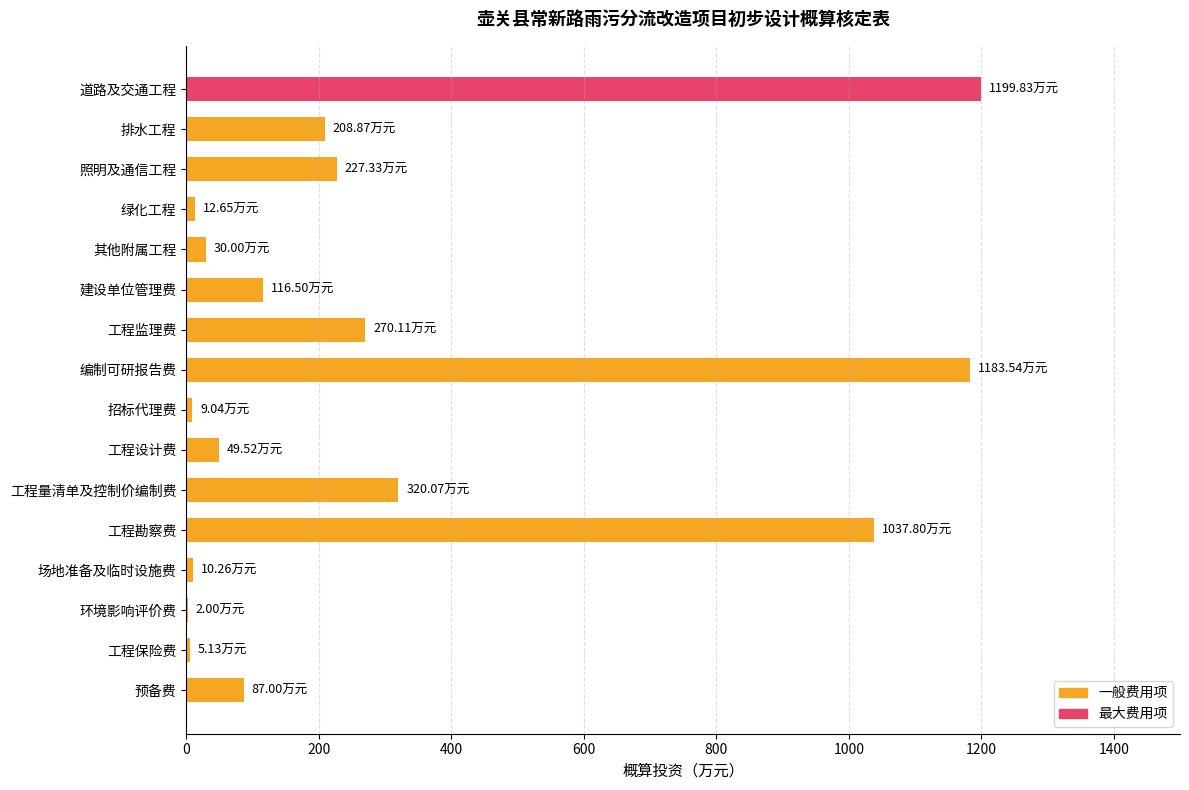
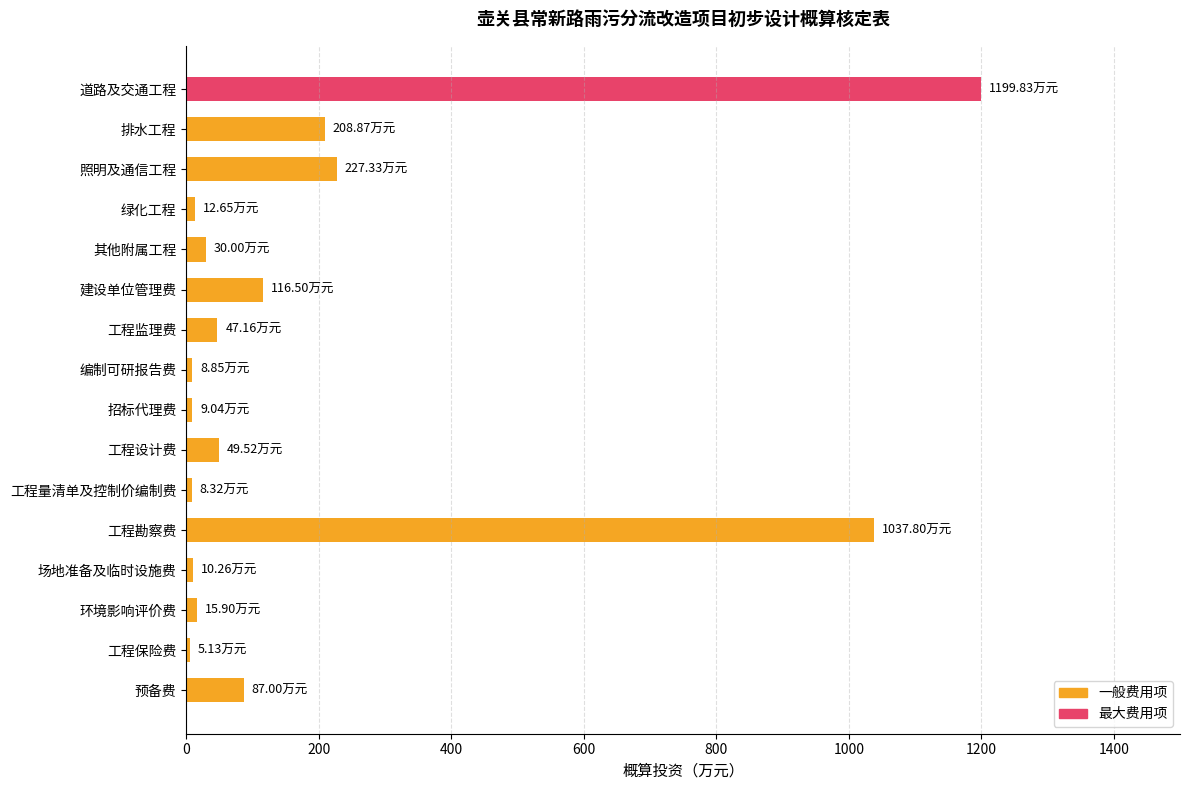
工程监理费: 270.11 -> 47.16
编制可研报告费: 1183.54 -> 8.85
工程量清单及控制价编制费: 320.07 -> 8.32
环境影响评价费: 2.00 -> 15.90
